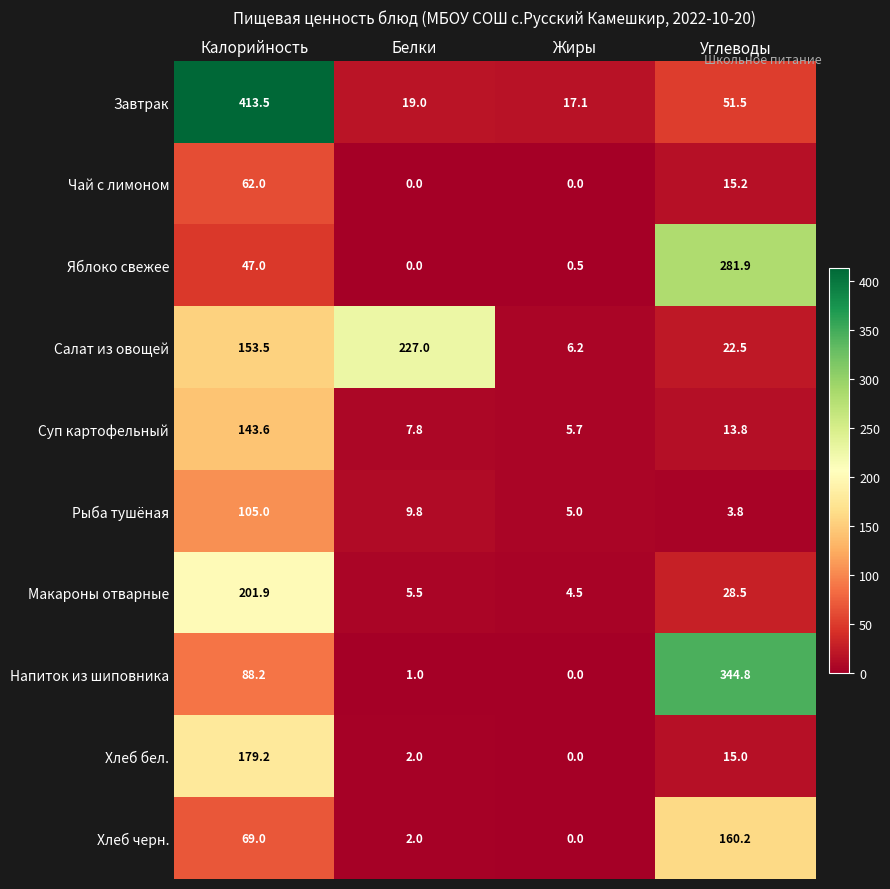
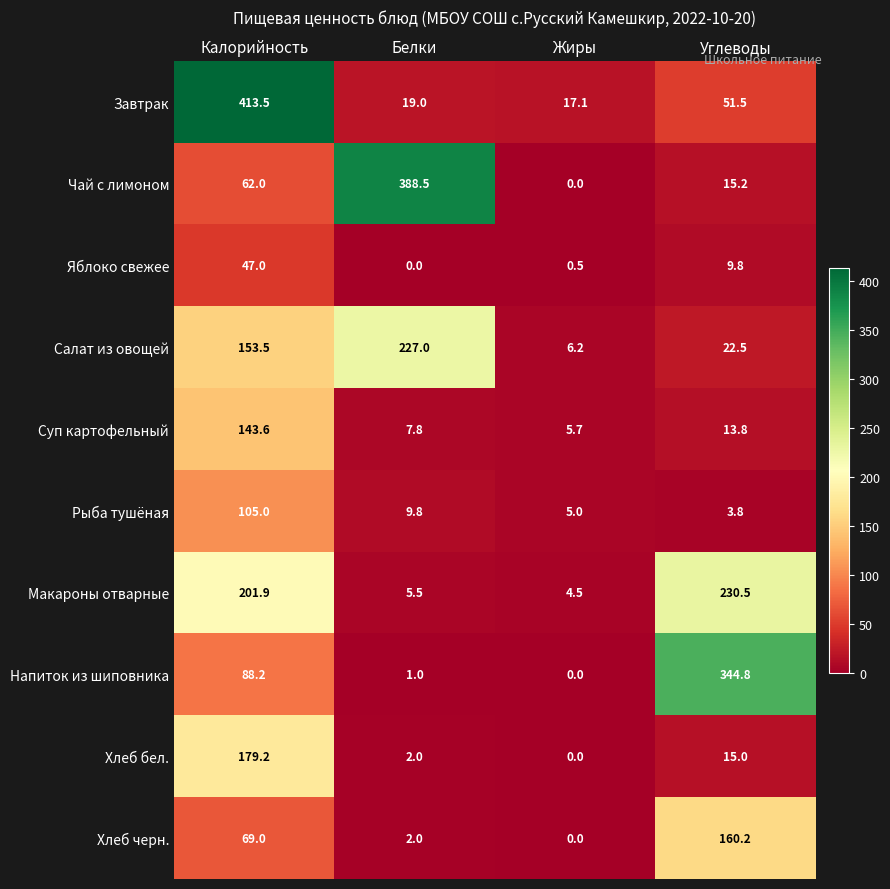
Чай с лимоном, Белки: 0.0 -> 388.5
Яблоко свежее, Углеводы: 281.9 -> 9.8
Макароны отварные, Углеводы: 28.5 -> 230.5
